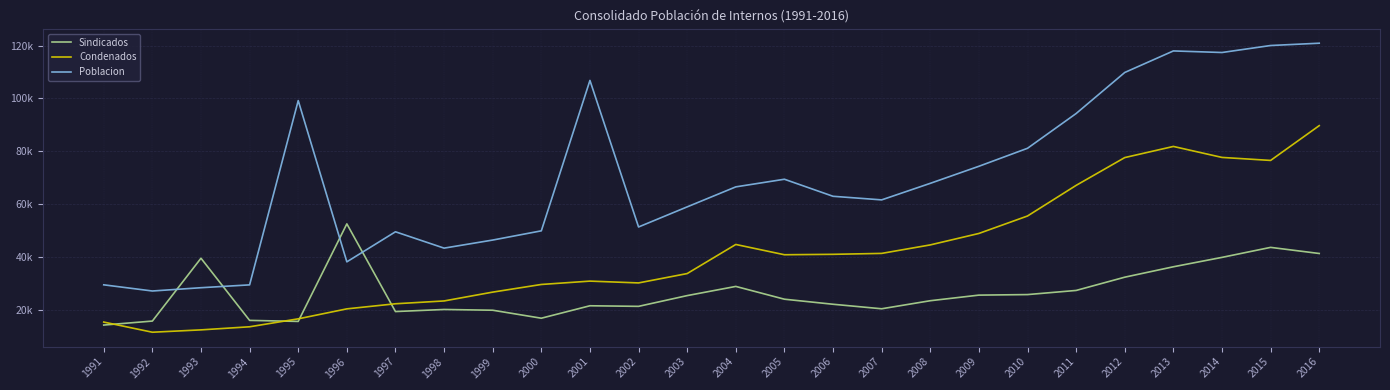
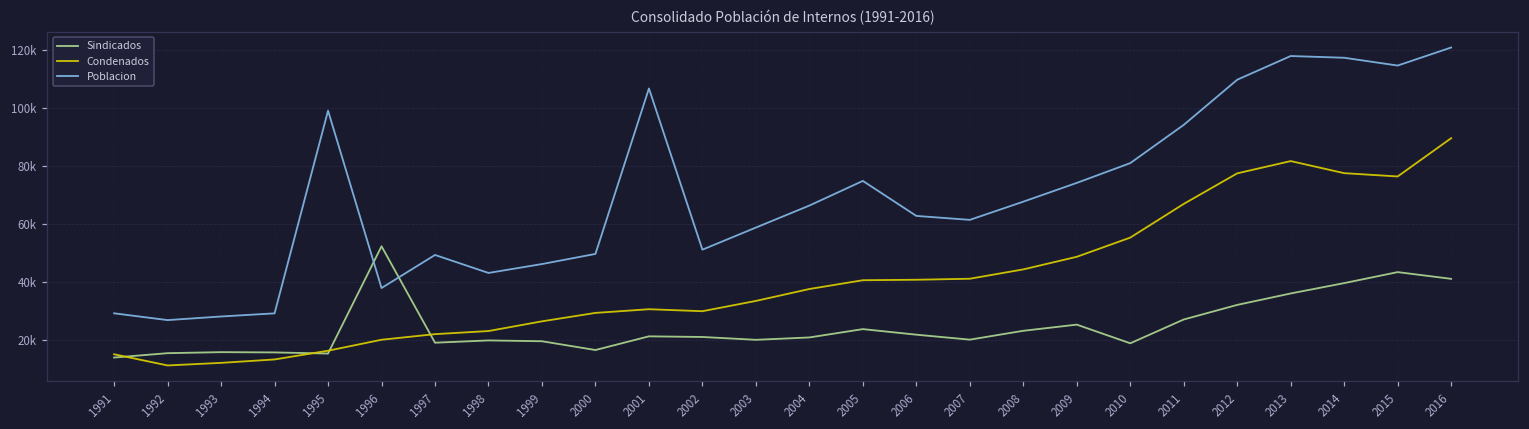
Sindicados, 1993: 39000 -> 16000
Sindicados, 2003: 25000 -> 20000
Sindicados, 2004: 29000 -> 21000
Condenados, 2004: 45000 -> 38000
Poblacion, 2005: 69000 -> 75000
Sindicados, 2010: 26000 -> 19000
Poblacion, 2015: 120000 -> 115000
